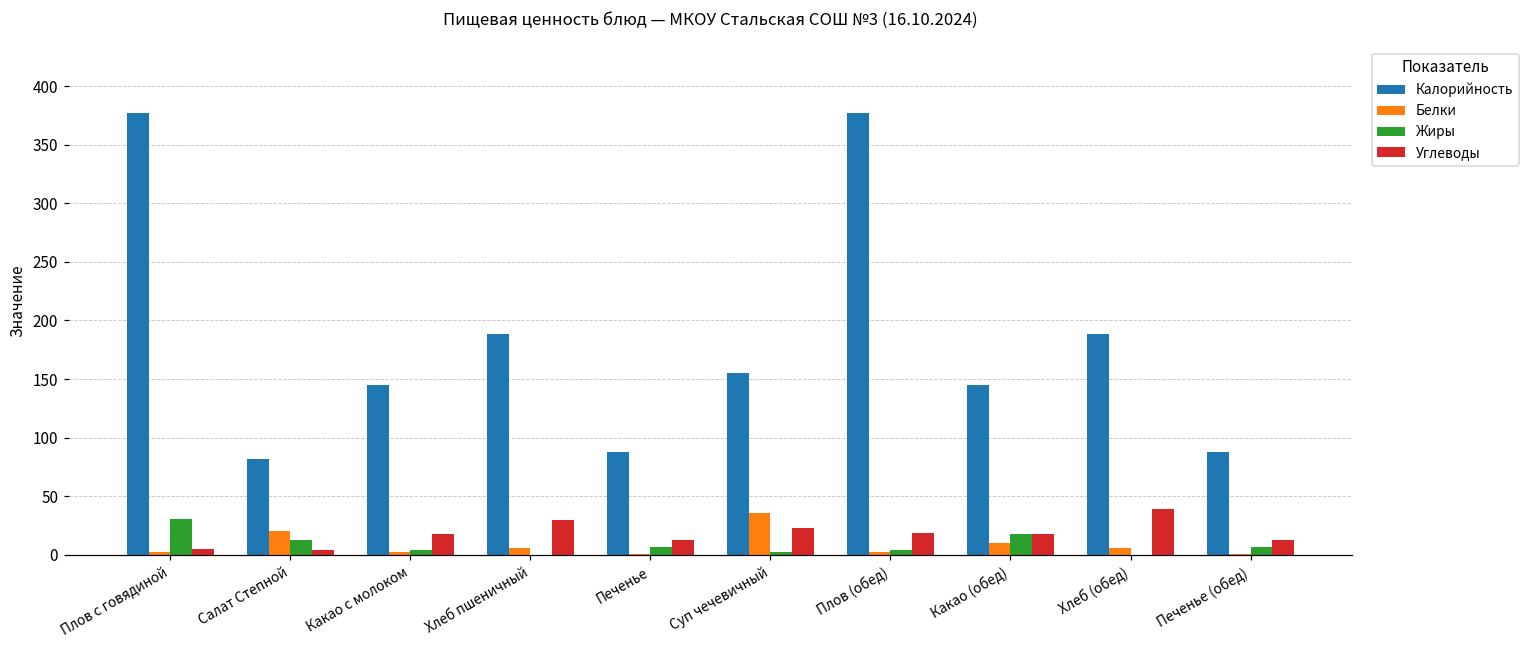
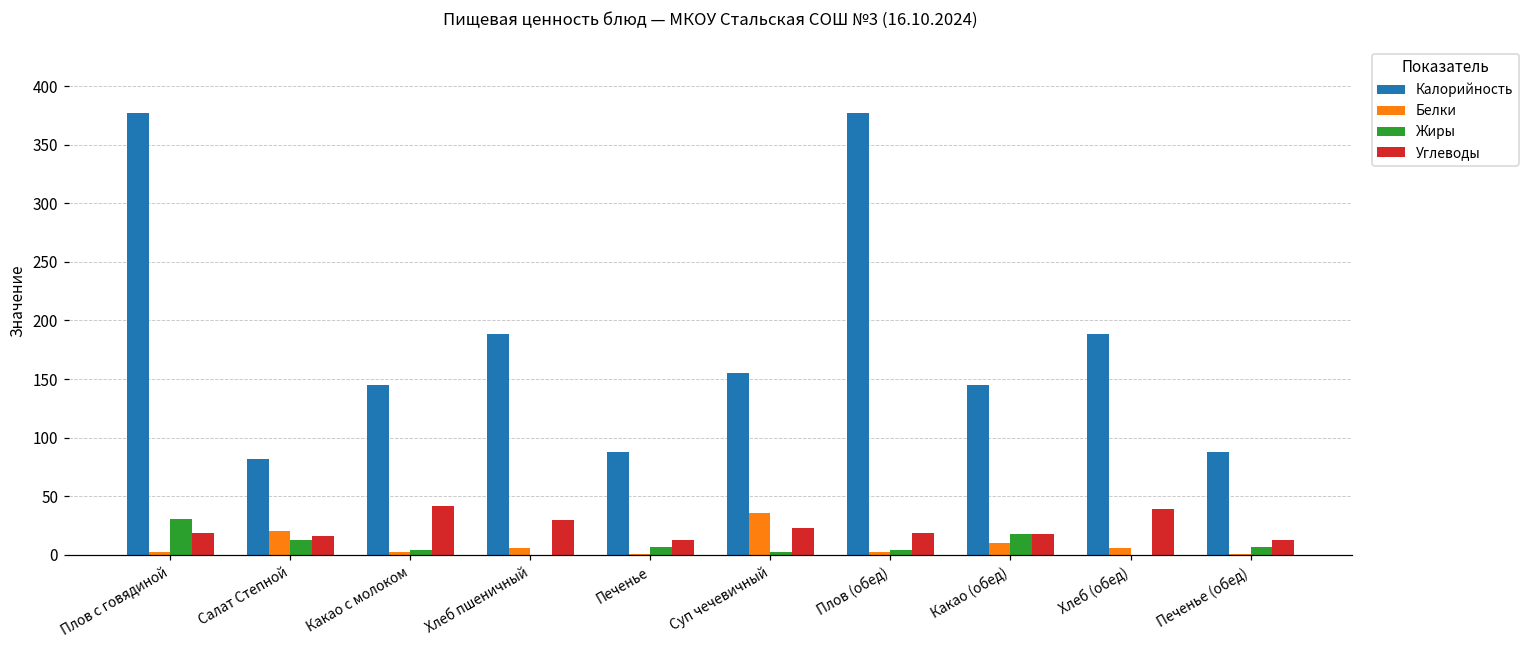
Углеводы, Плов с говядиной: 5 -> 19
Углеводы, Салат Степной: 4 -> 16
Углеводы, Какао с молоком: 18 -> 42
